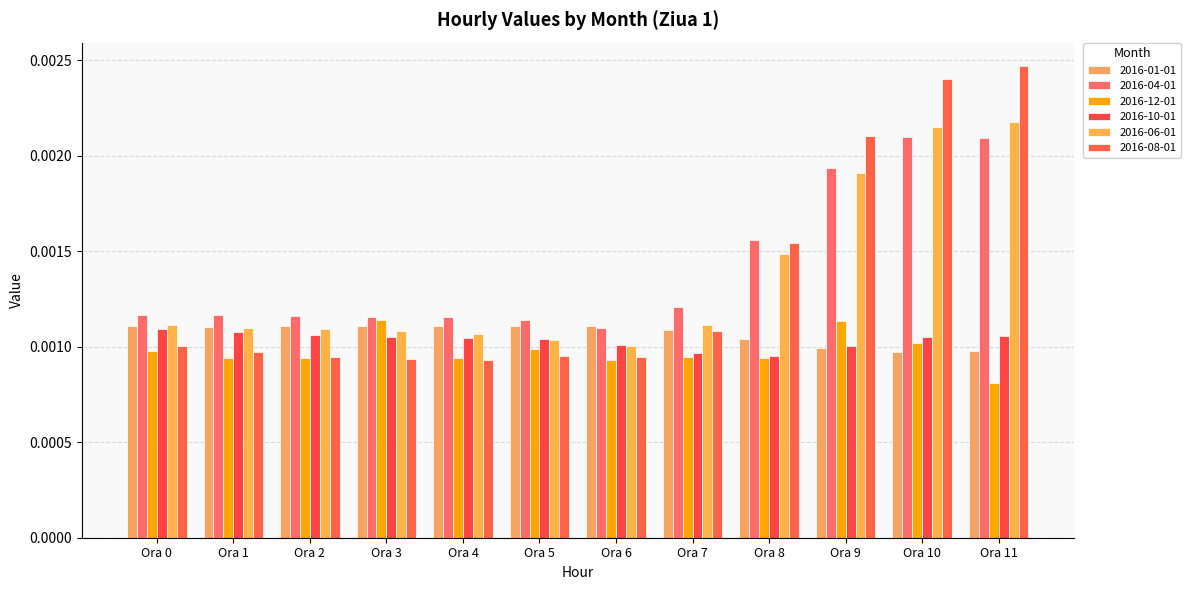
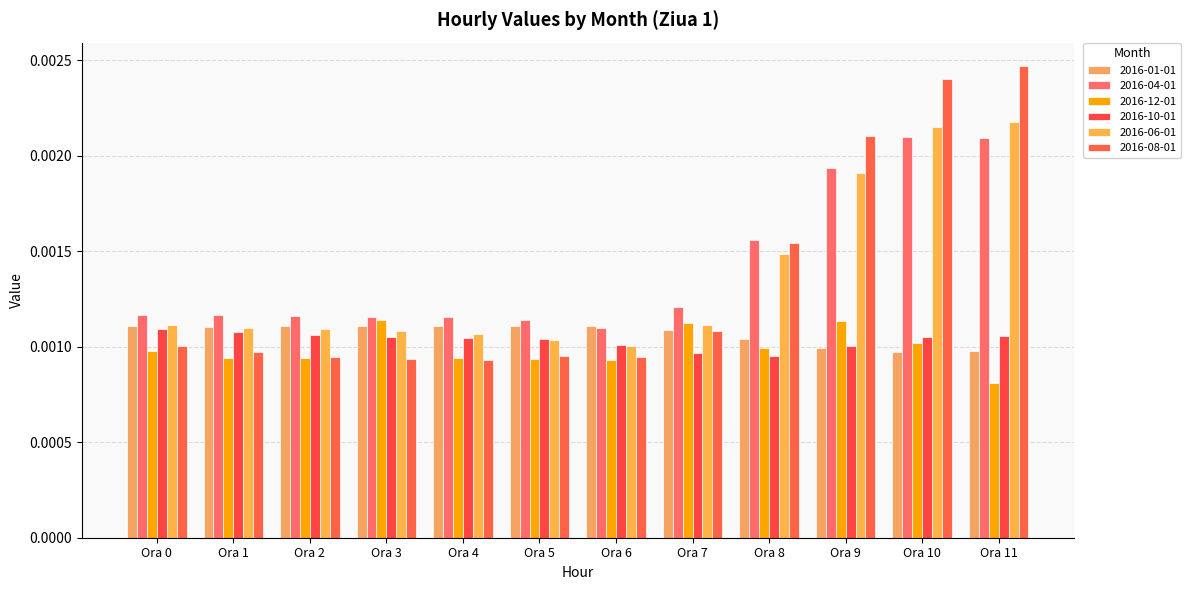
2016-12-01, Ora 5: 0.00099 -> 0.00094
2016-12-01, Ora 7: 0.00095 -> 0.00112
2016-12-01, Ora 8: 0.00094 -> 0.00100
